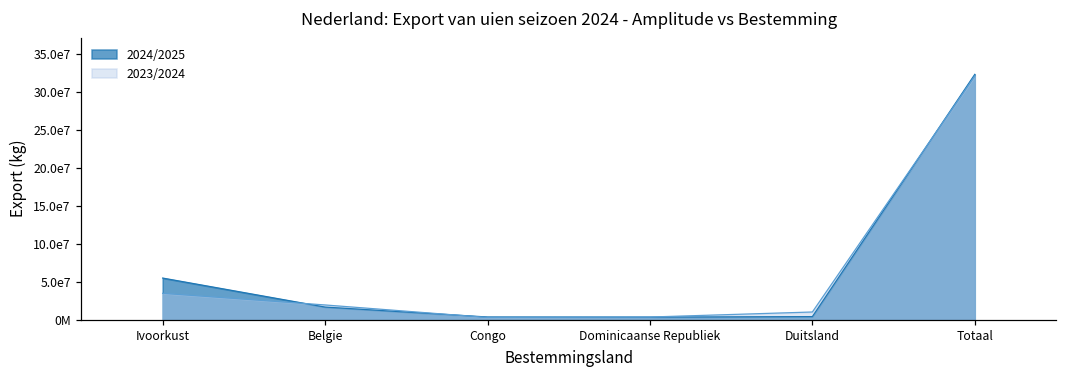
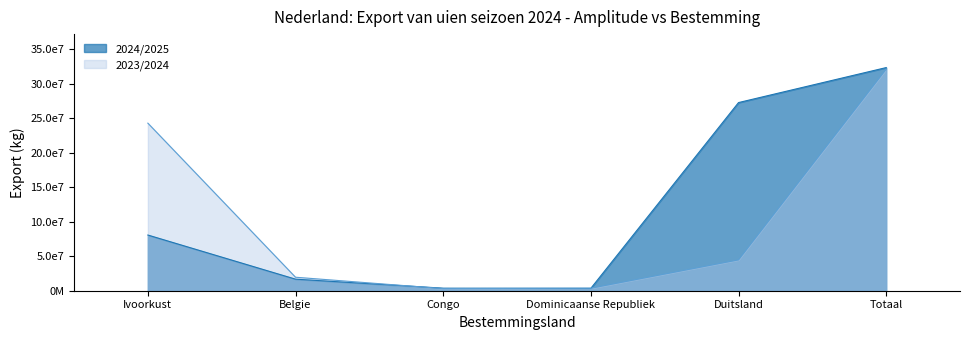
2024/2025, Ivoorkust: 60000000 -> 80000000
2023/2024, Ivoorkust: 30000000 -> 240000000
2024/2025, Duitsland: 0 -> 270000000
2023/2024, Duitsland: 10000000 -> 40000000
